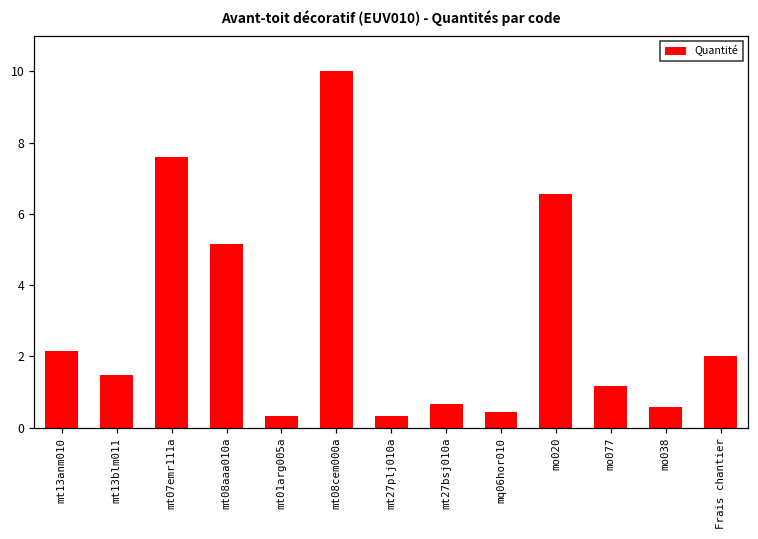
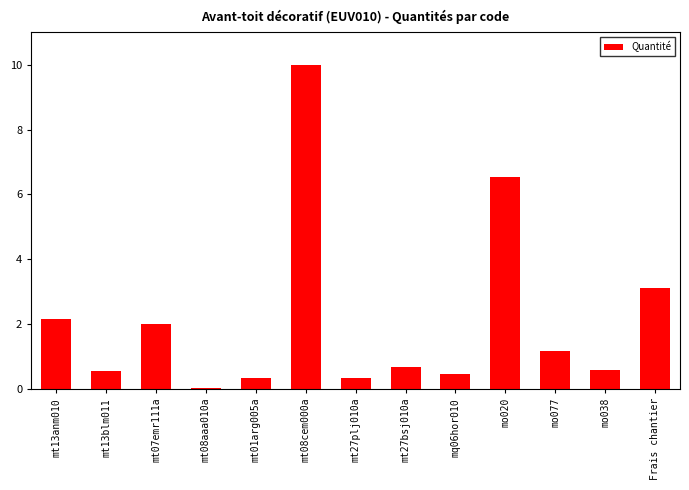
mt13blm011: 1.5 -> 0.6
mt07emr111a: 7.6 -> 2.0
mt08aaa010a: 5.1 -> 0.0
Frais chantier: 2.0 -> 3.1
